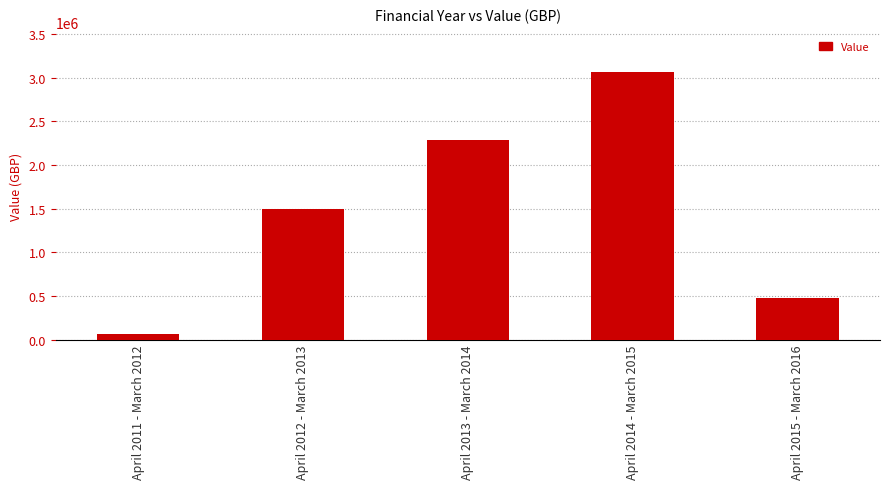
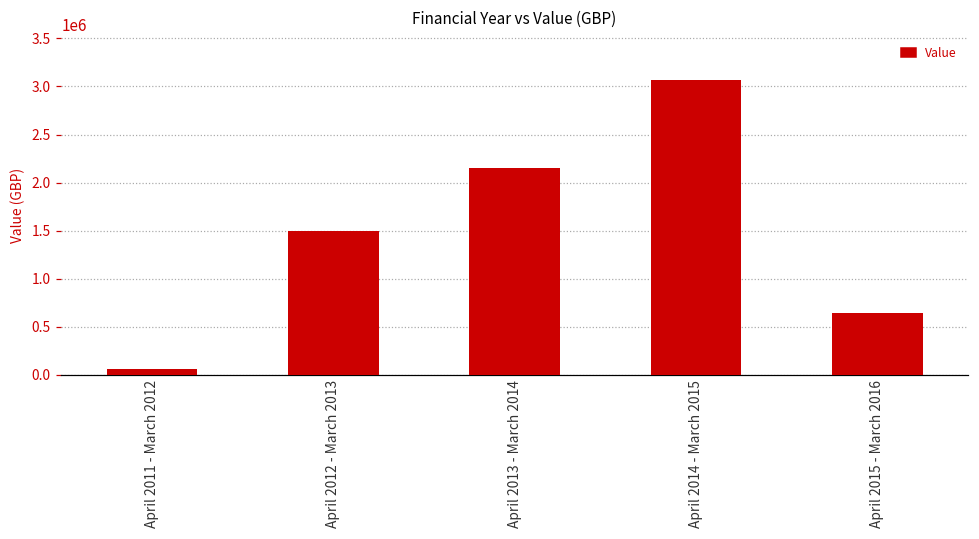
April 2013 - March 2014: 2300000 -> 2200000
April 2015 - March 2016: 500000 -> 600000
